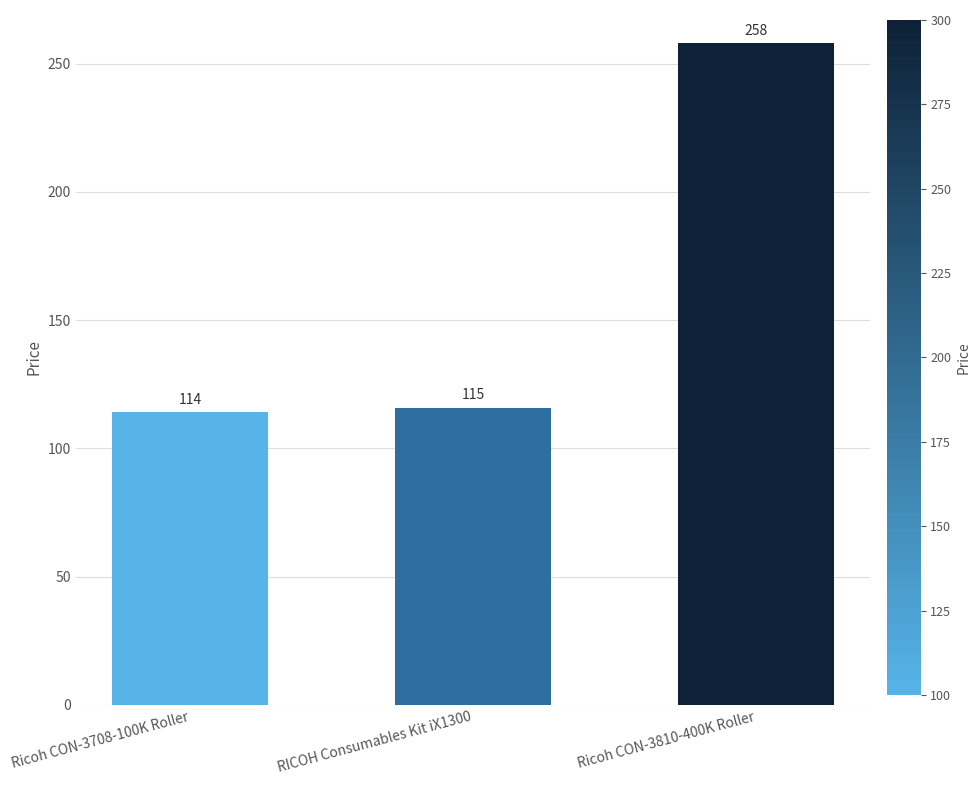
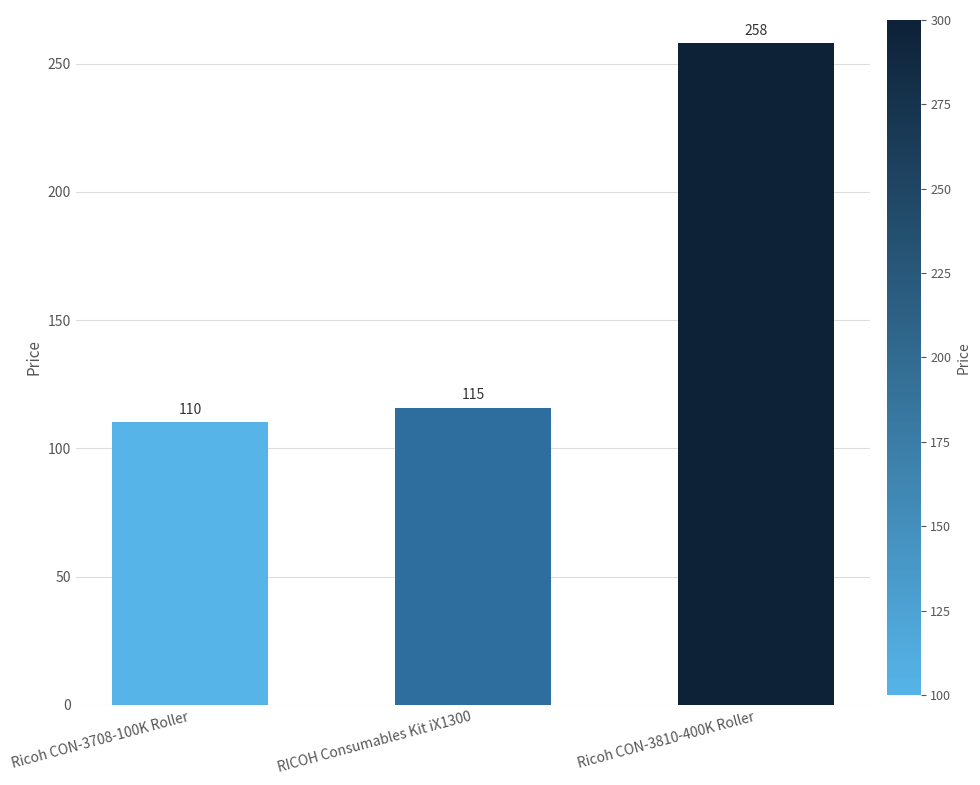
Ricoh CON-3708-100K Roller: 114 -> 110
